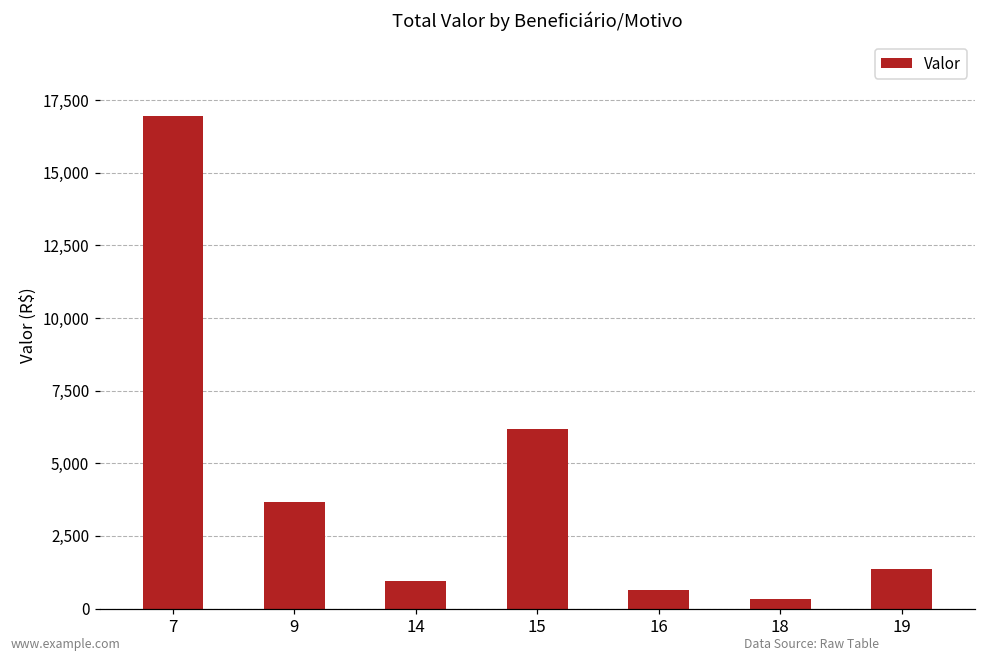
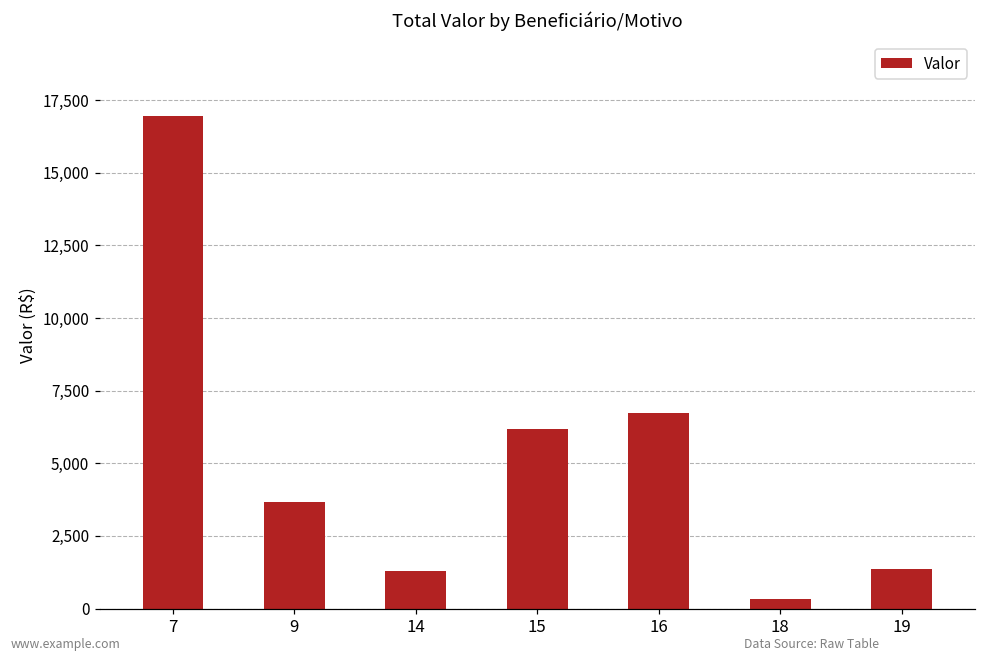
14: 1,000 -> 1,300
16: 600 -> 6,700
